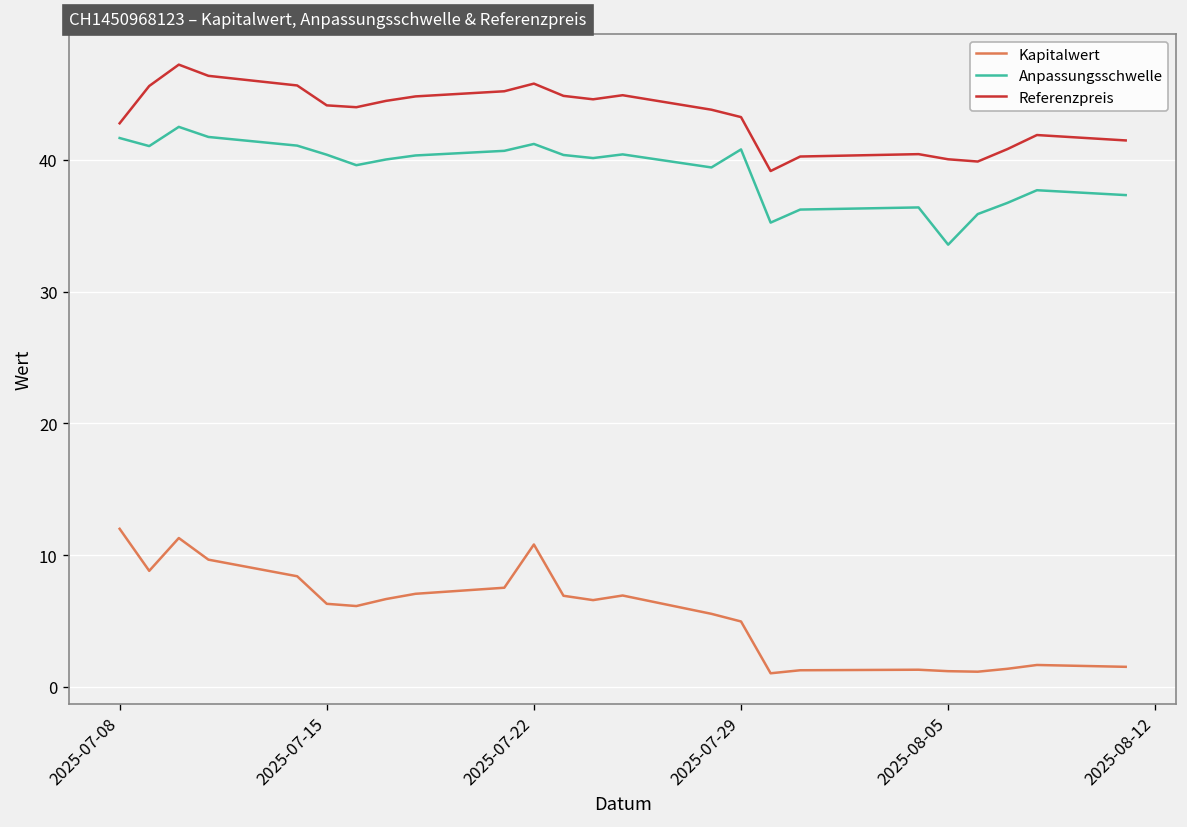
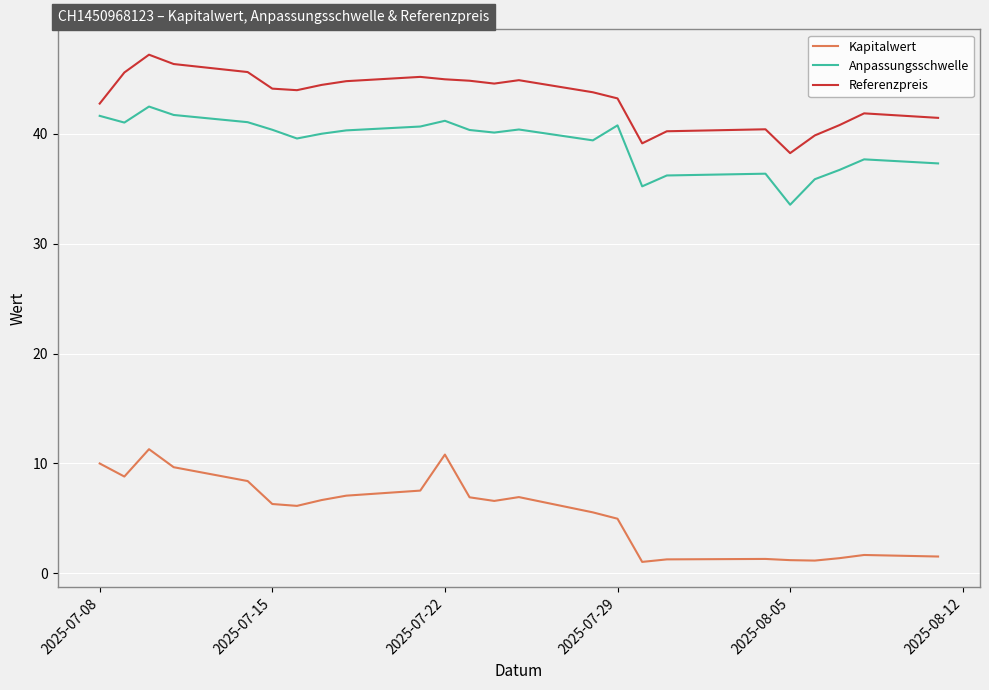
Kapitalwert, 2025-07-08: 12 -> 10
Referenzpreis, 2025-07-22: 45.8 -> 45.0
Referenzpreis, 2025-08-05: 40.0 -> 38.3
